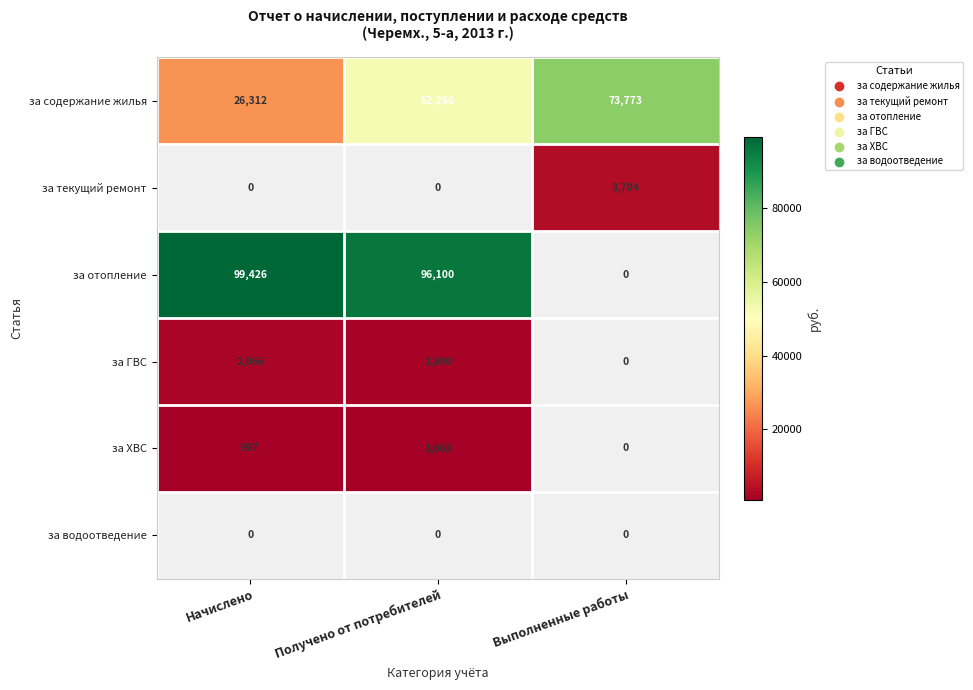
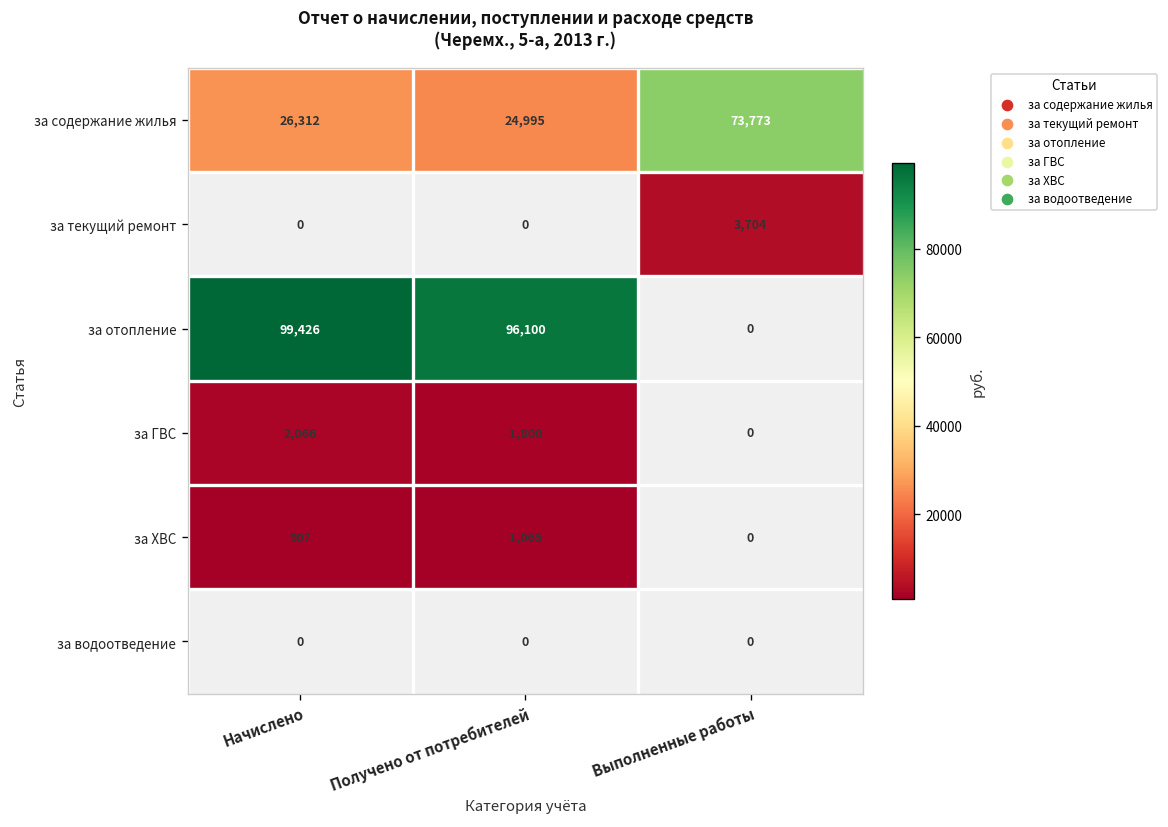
за содержание жилья, Получено от потребителей: 52,266 -> 24,995
